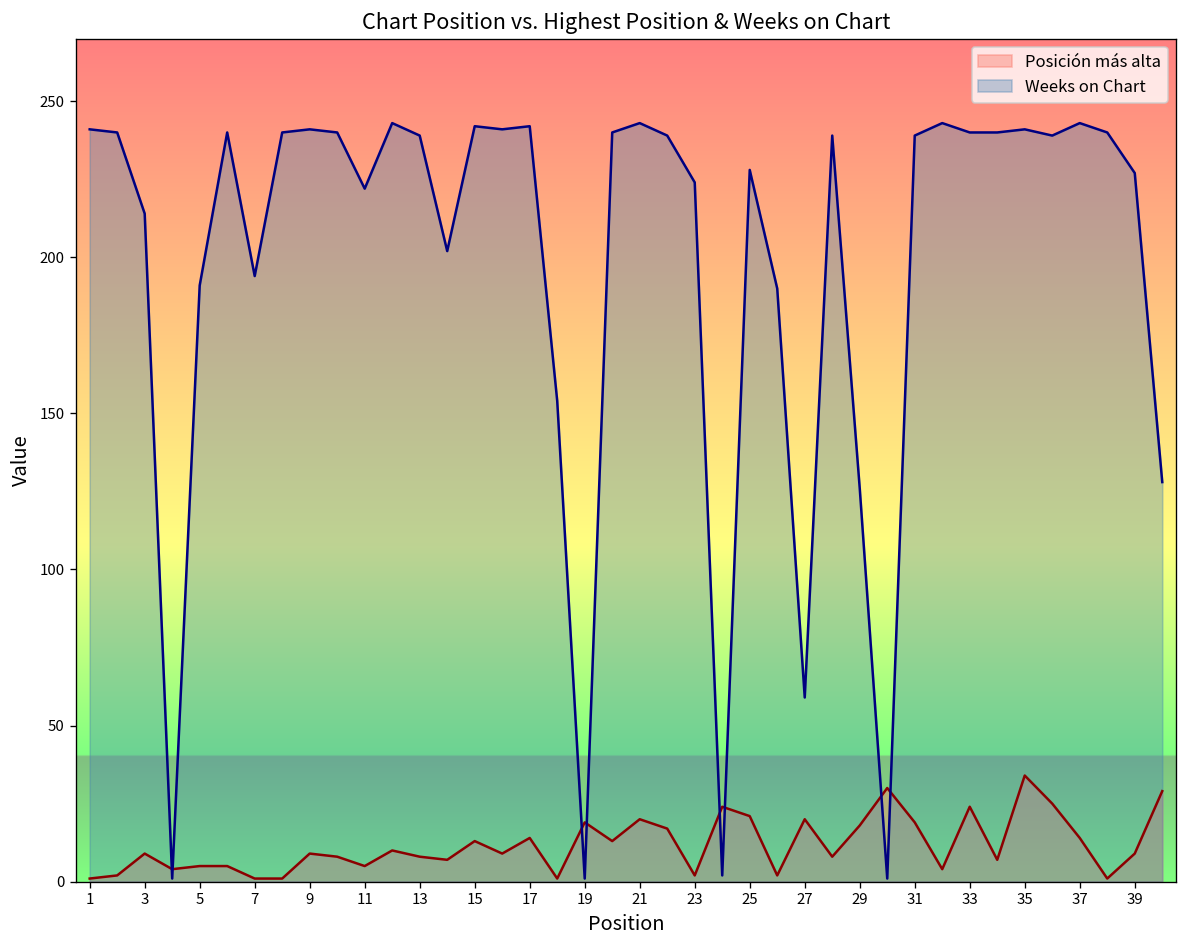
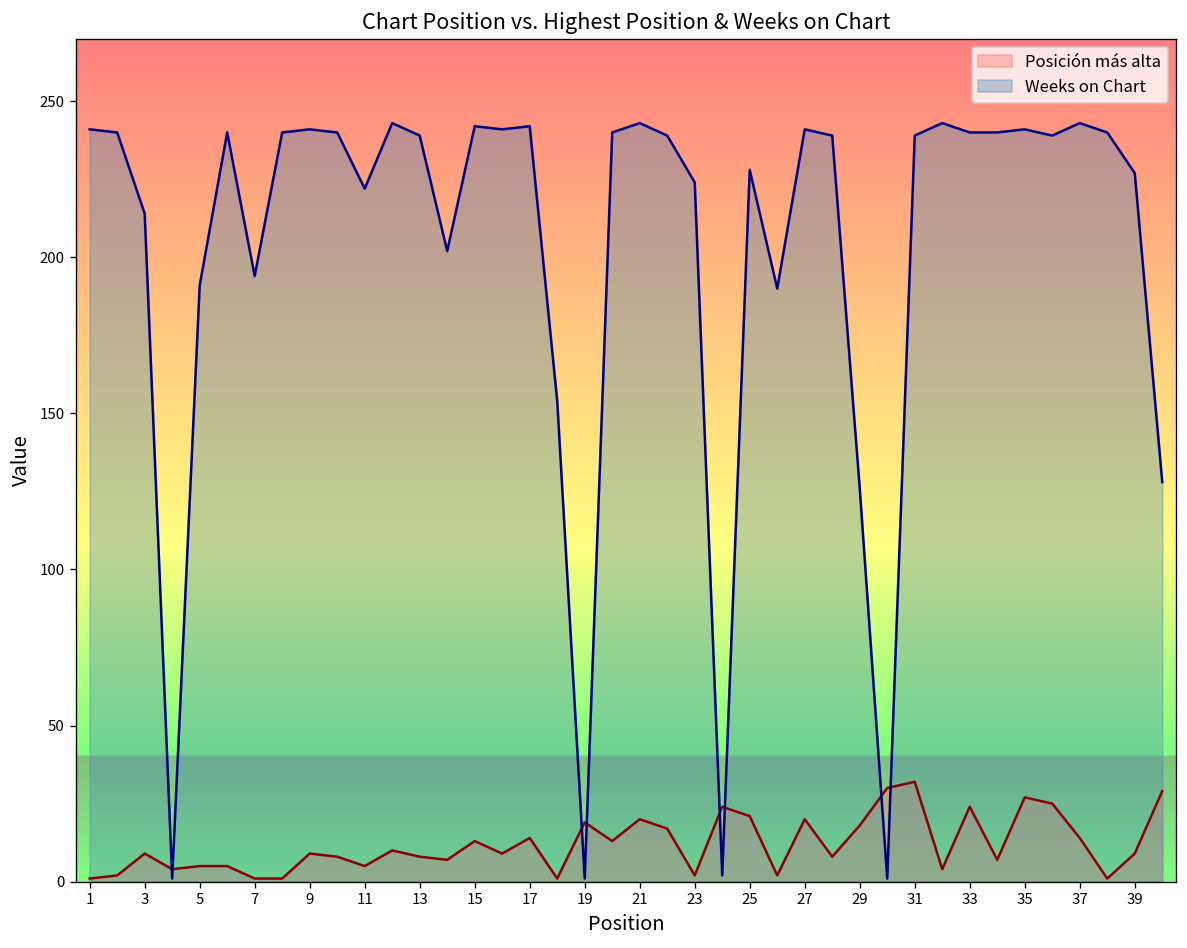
Weeks on Chart, 27: 59 -> 241
Posición más alta, 31: 19 -> 32
Posición más alta, 35: 34 -> 27
